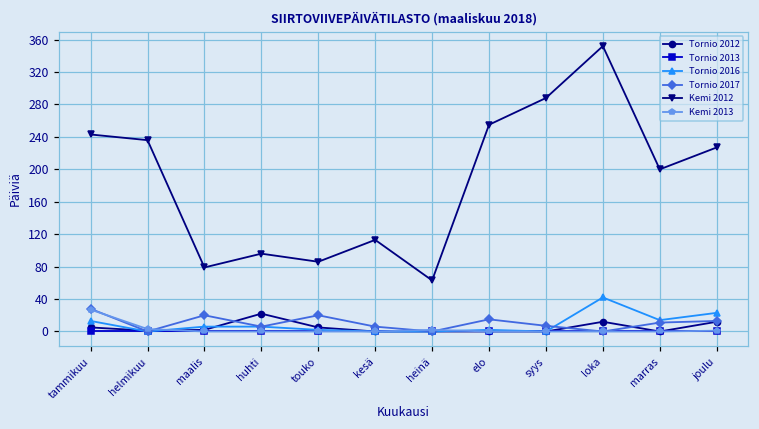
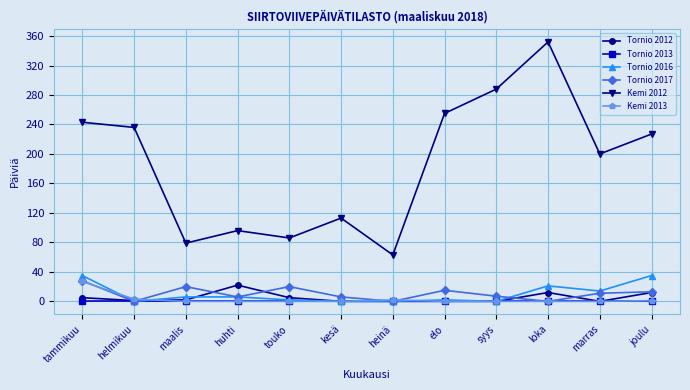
Tornio 2016, tammikuu: 10 -> 40
Tornio 2016, loka: 40 -> 20
Tornio 2016, joulu: 20 -> 40
